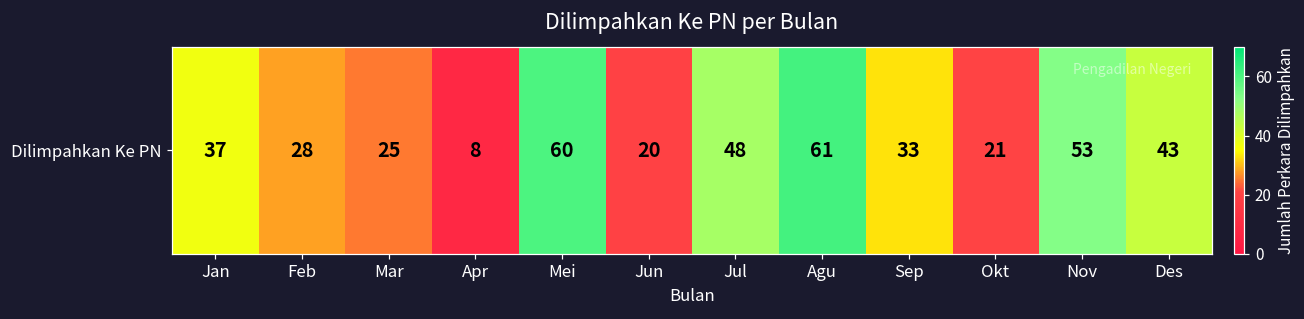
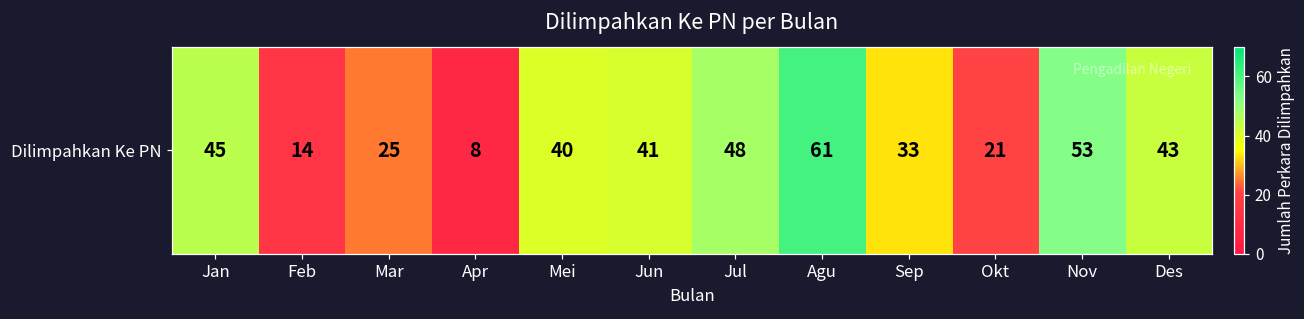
Dilimpahkan Ke PN, Jan: 37 -> 45
Dilimpahkan Ke PN, Feb: 28 -> 14
Dilimpahkan Ke PN, Mei: 60 -> 40
Dilimpahkan Ke PN, Jun: 20 -> 41
